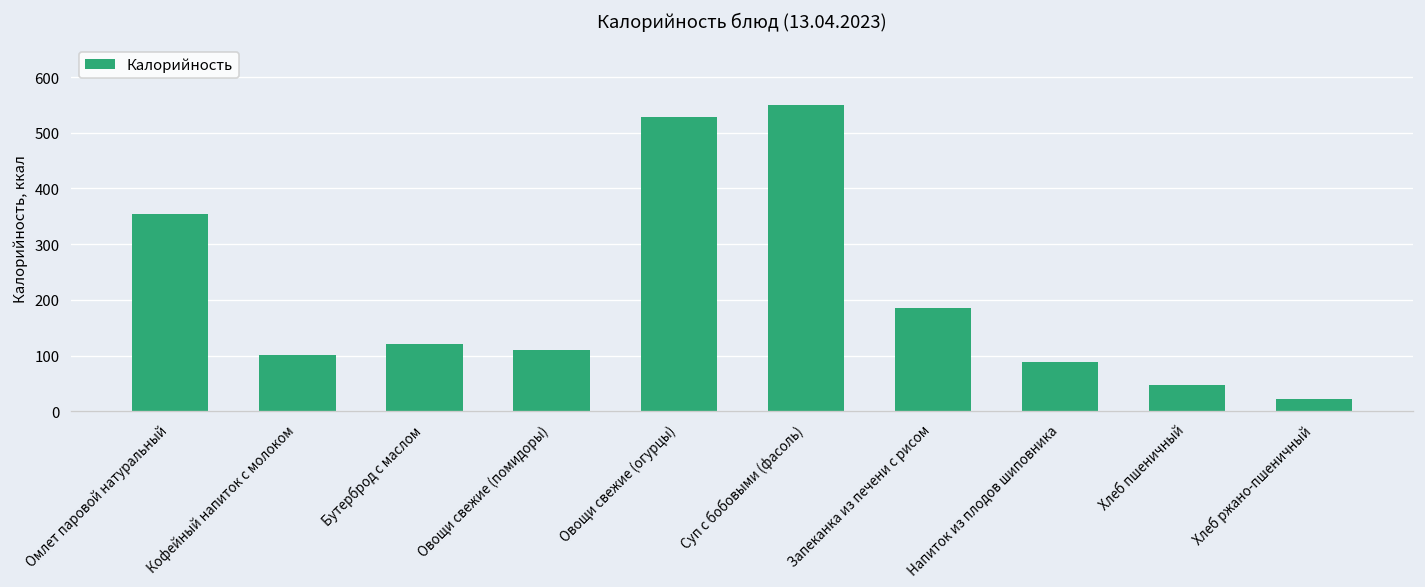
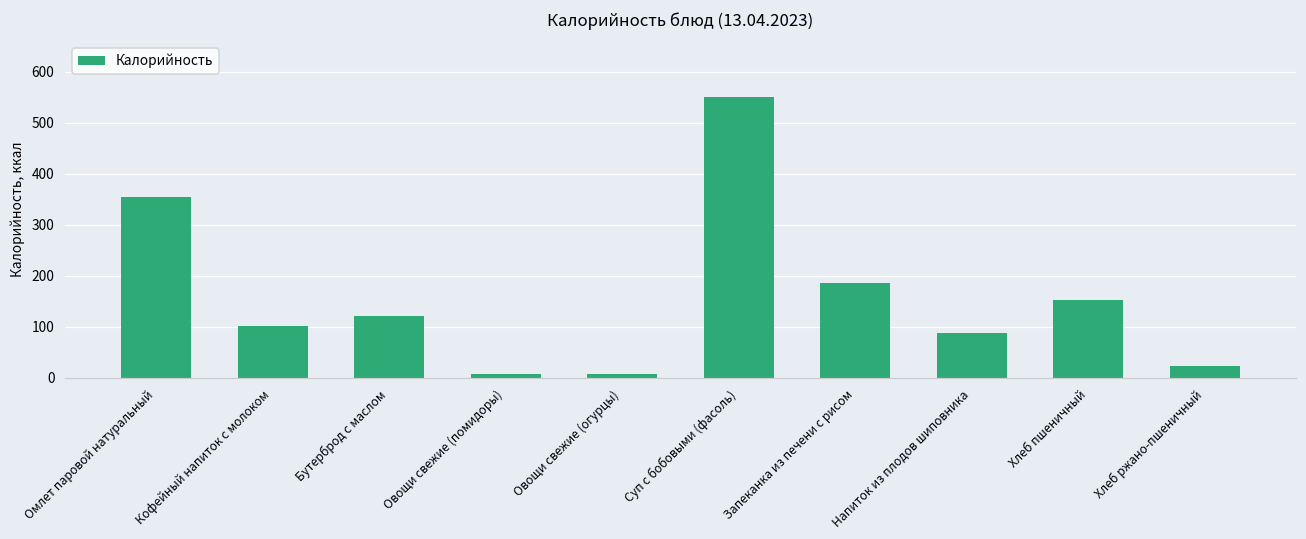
Овощи свежие (помидоры): 110 -> 10
Овощи свежие (огурцы): 530 -> 10
Хлеб пшеничный: 50 -> 150
